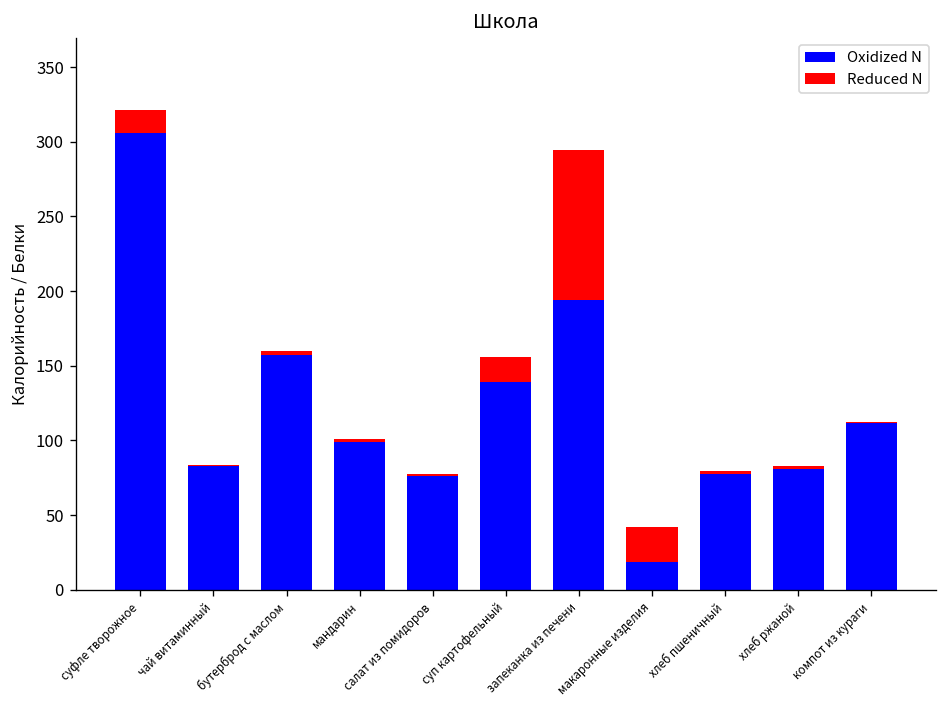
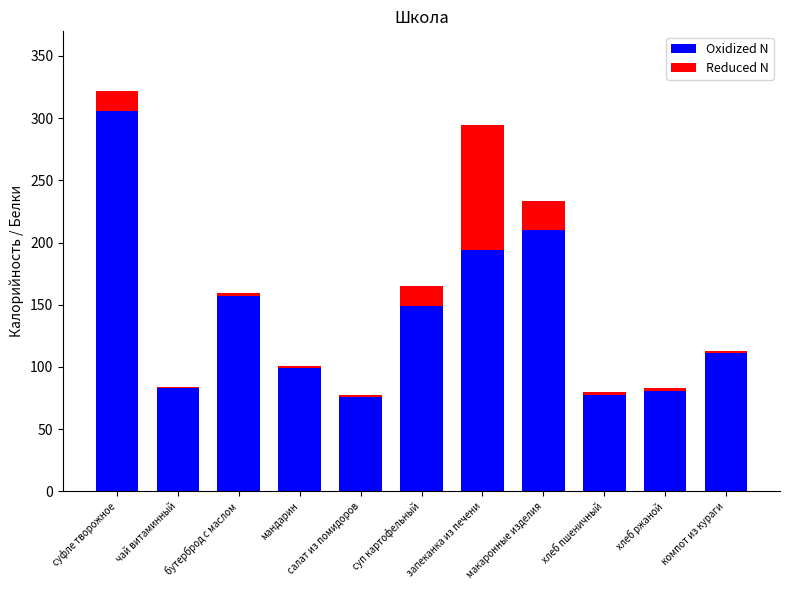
Oxidized N, суп картофельный: 139 -> 149
Oxidized N, макаронные изделия: 19 -> 210
